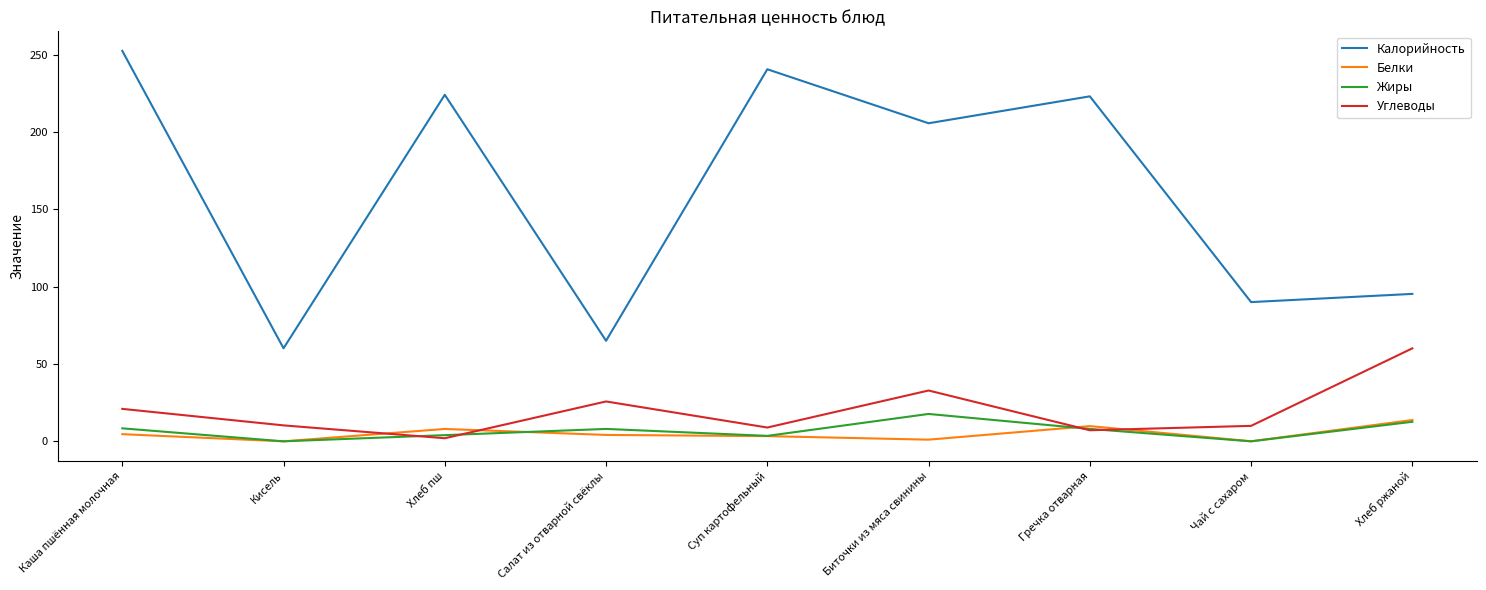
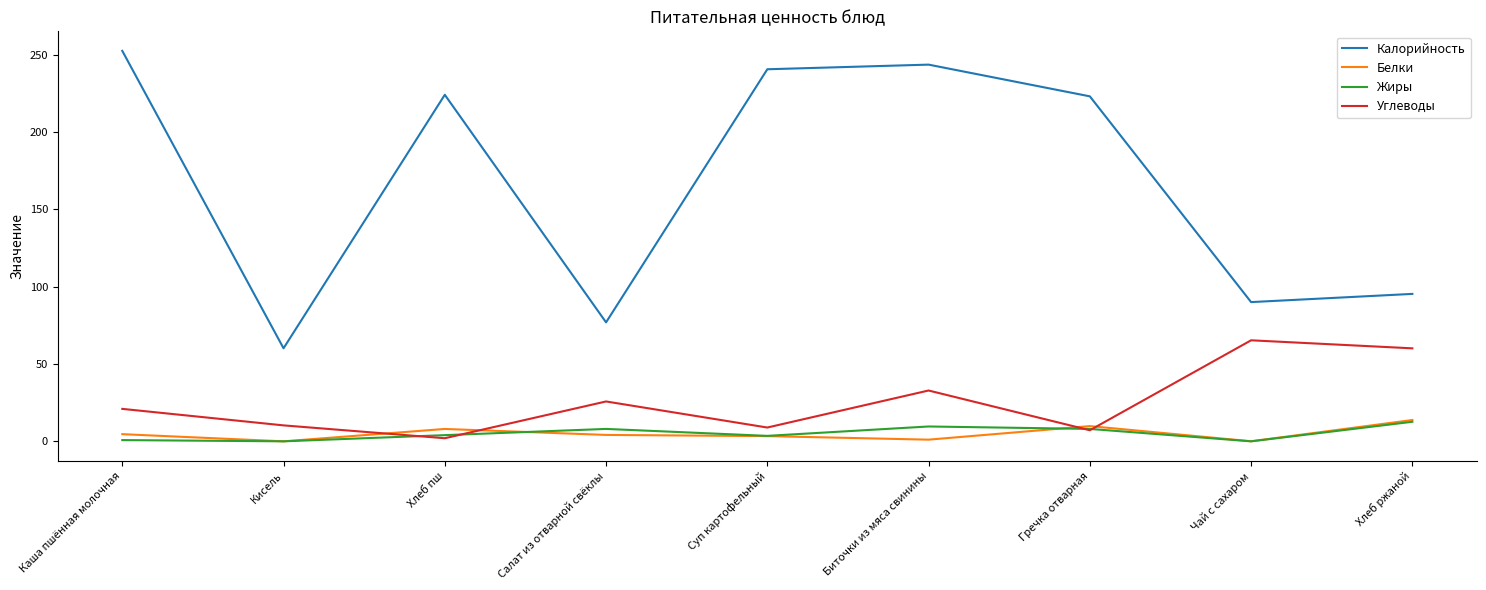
Жиры, Каша пшённая молочная: 8 -> 1
Калорийность, Салат из отварной свёклы: 65 -> 77
Калорийность, Биточки из мяса свинины: 206 -> 244
Жиры, Биточки из мяса свинины: 18 -> 10
Углеводы, Чай с сахаром: 10 -> 65
